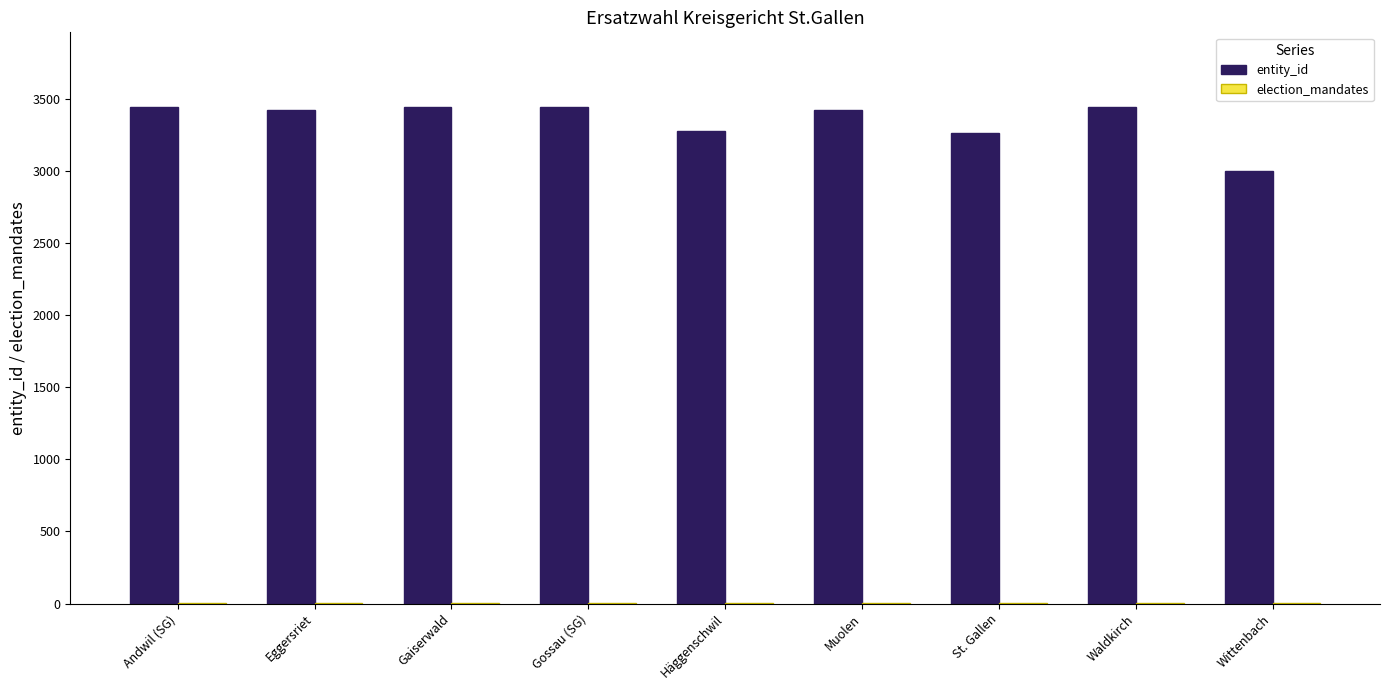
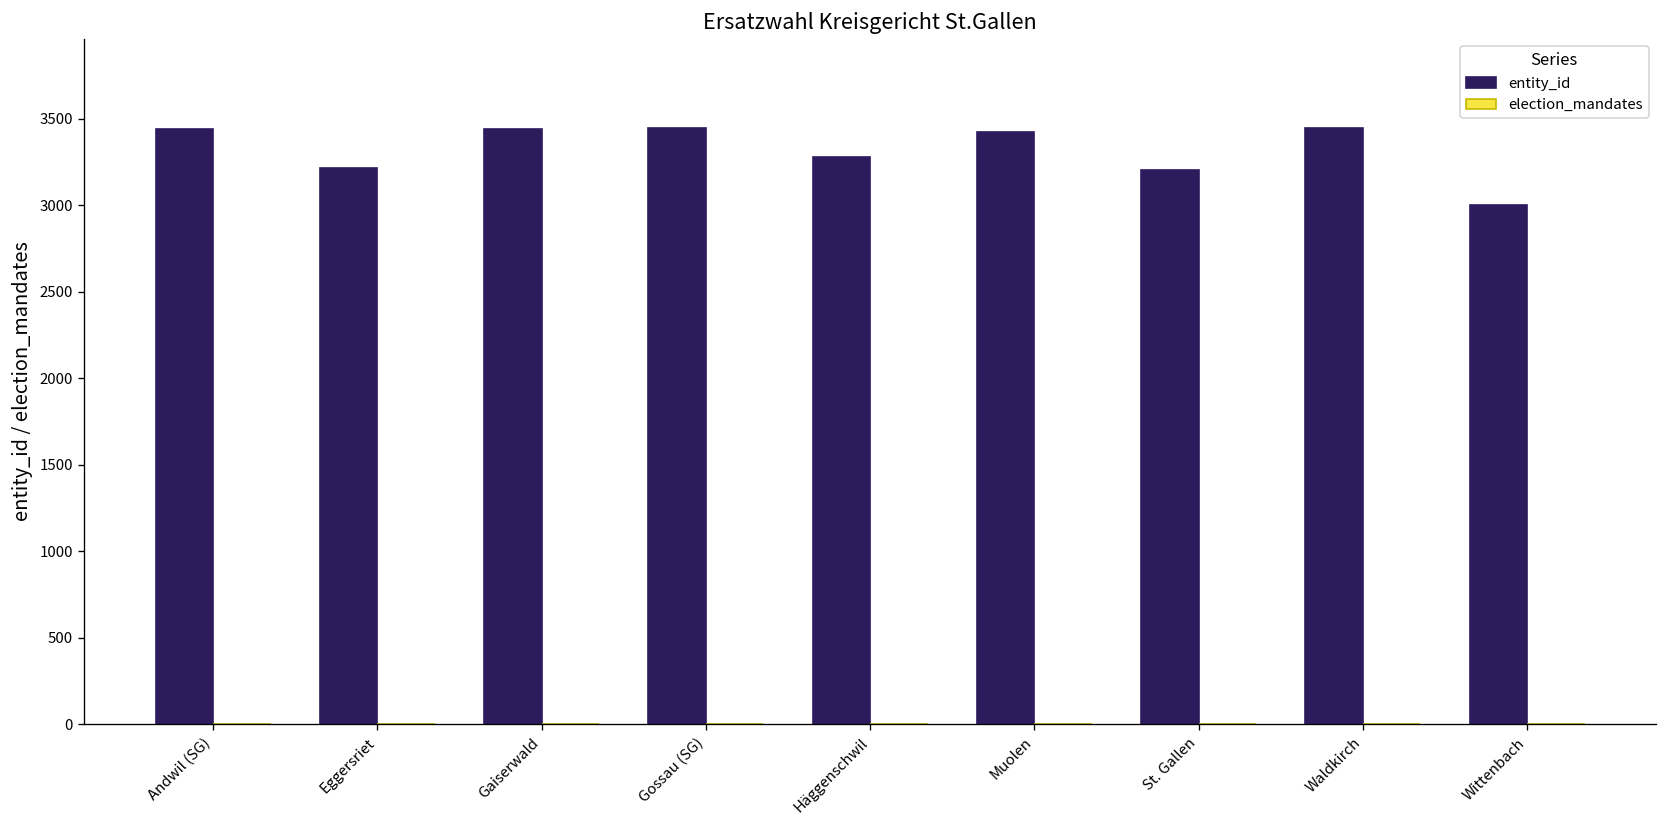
entity_id, Eggersriet: 3420 -> 3210
entity_id, St. Gallen: 3270 -> 3200
